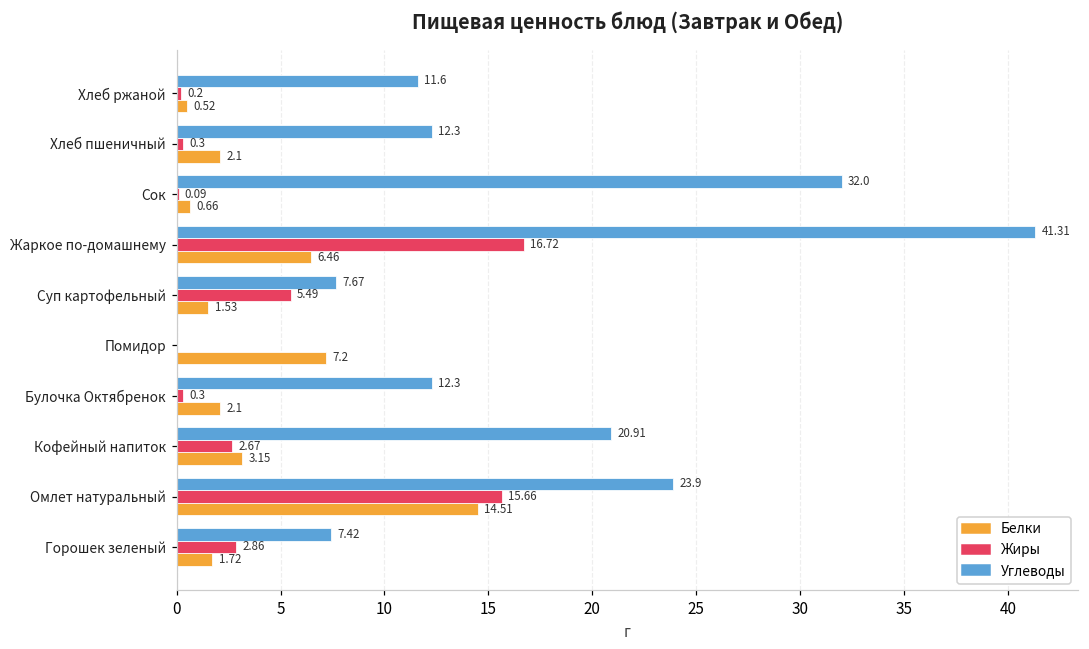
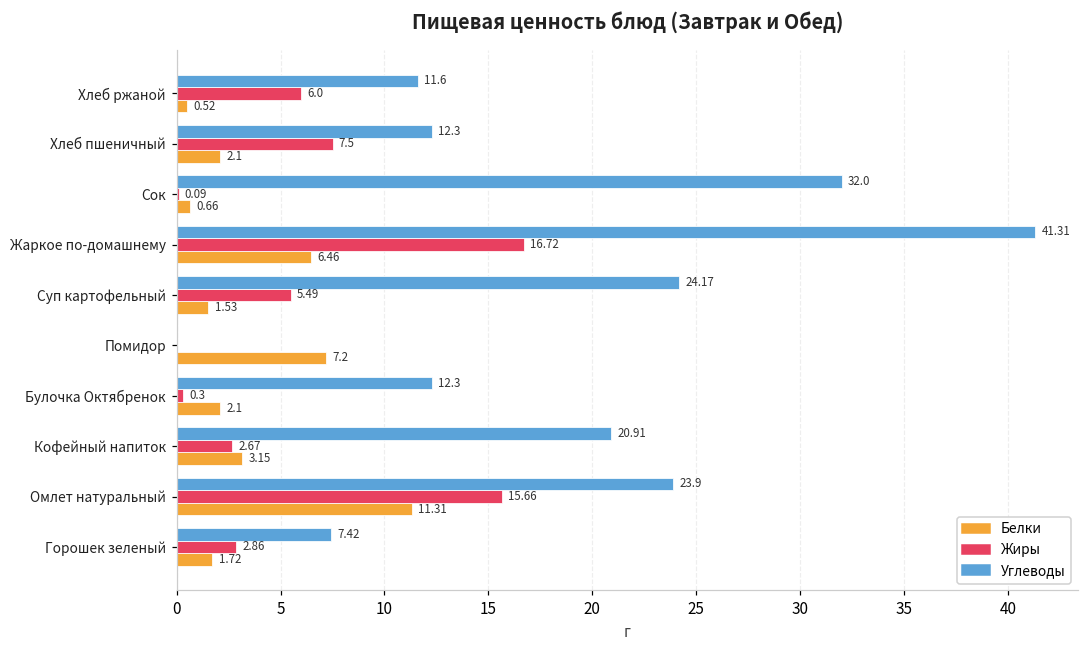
Жиры, Хлеб ржаной: 0.2 -> 6.0
Жиры, Хлеб пшеничный: 0.3 -> 7.5
Углеводы, Суп картофельный: 7.67 -> 24.17
Белки, Омлет натуральный: 14.51 -> 11.31
